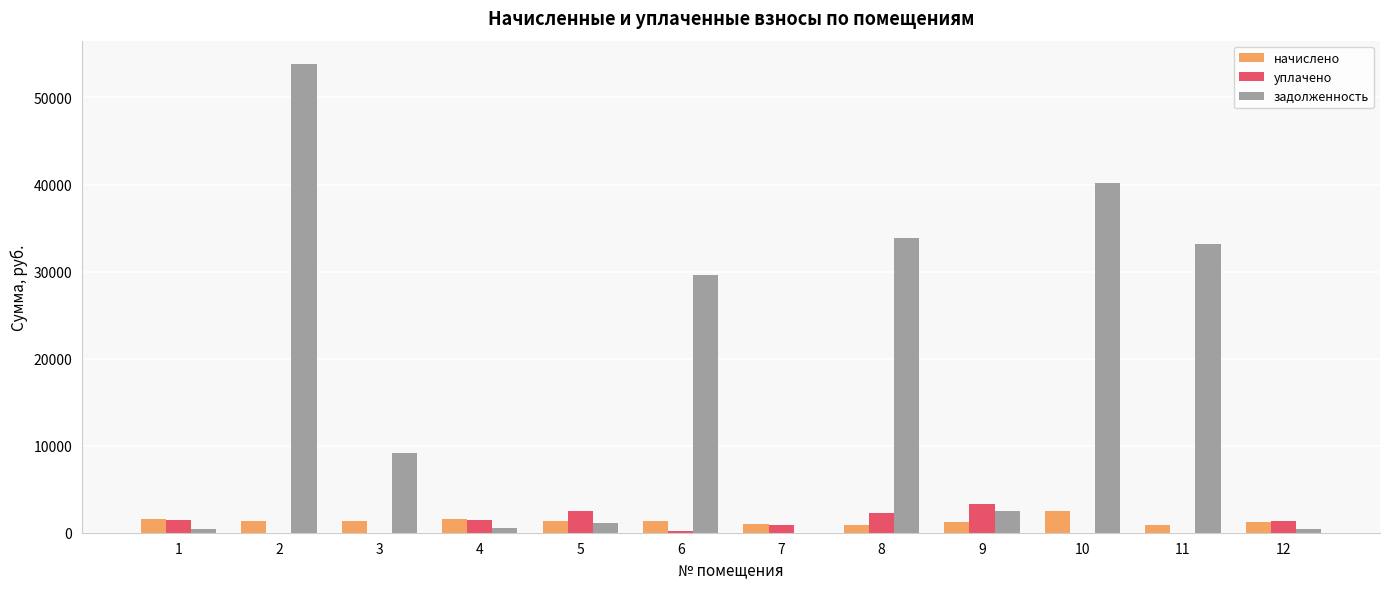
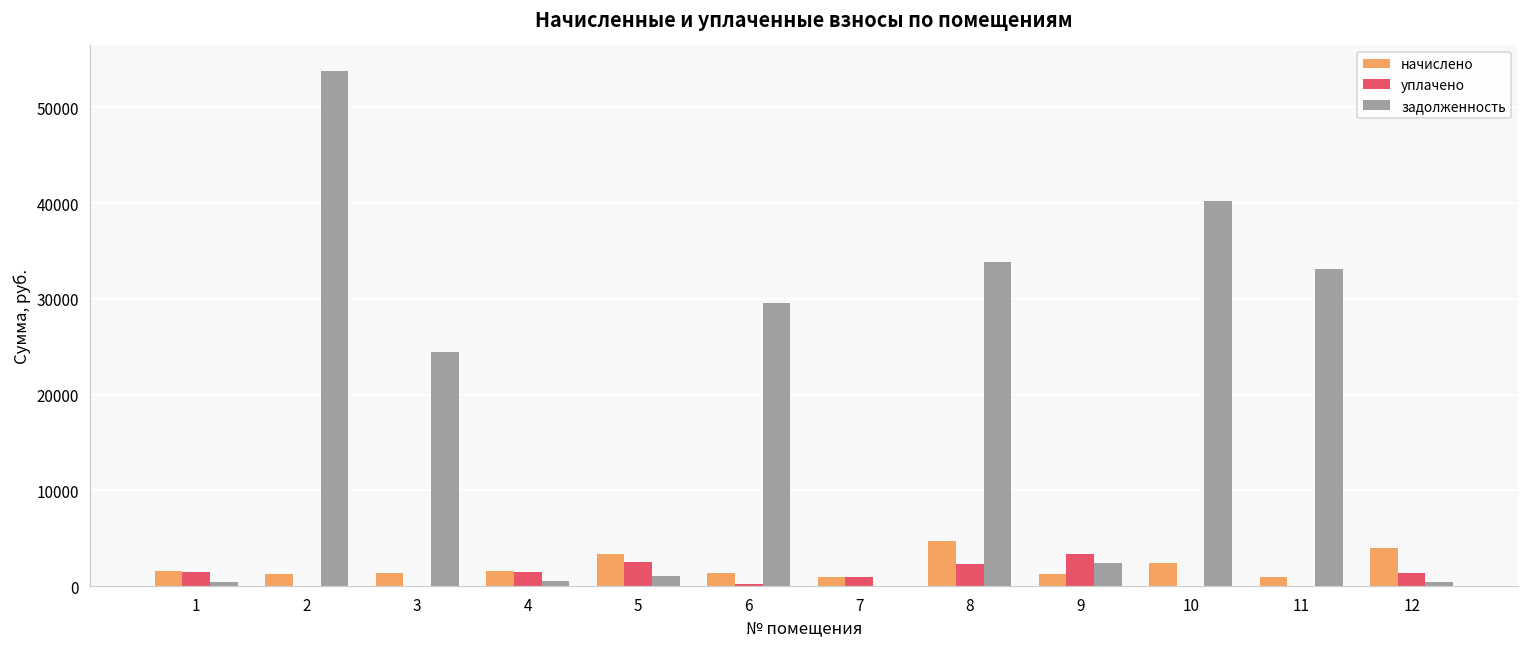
задолженность, 3: 9000 -> 24000
начислено, 5: 1000 -> 3000
начислено, 8: 1000 -> 5000
начислено, 12: 1000 -> 4000
